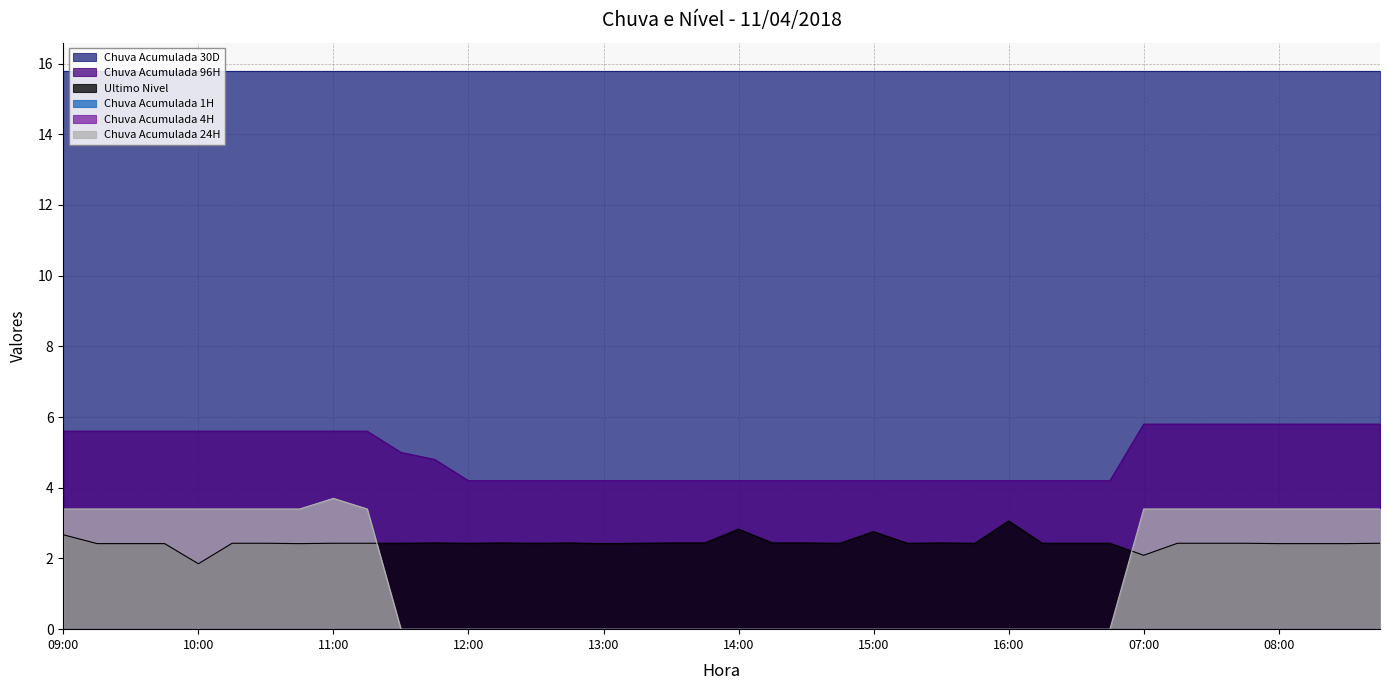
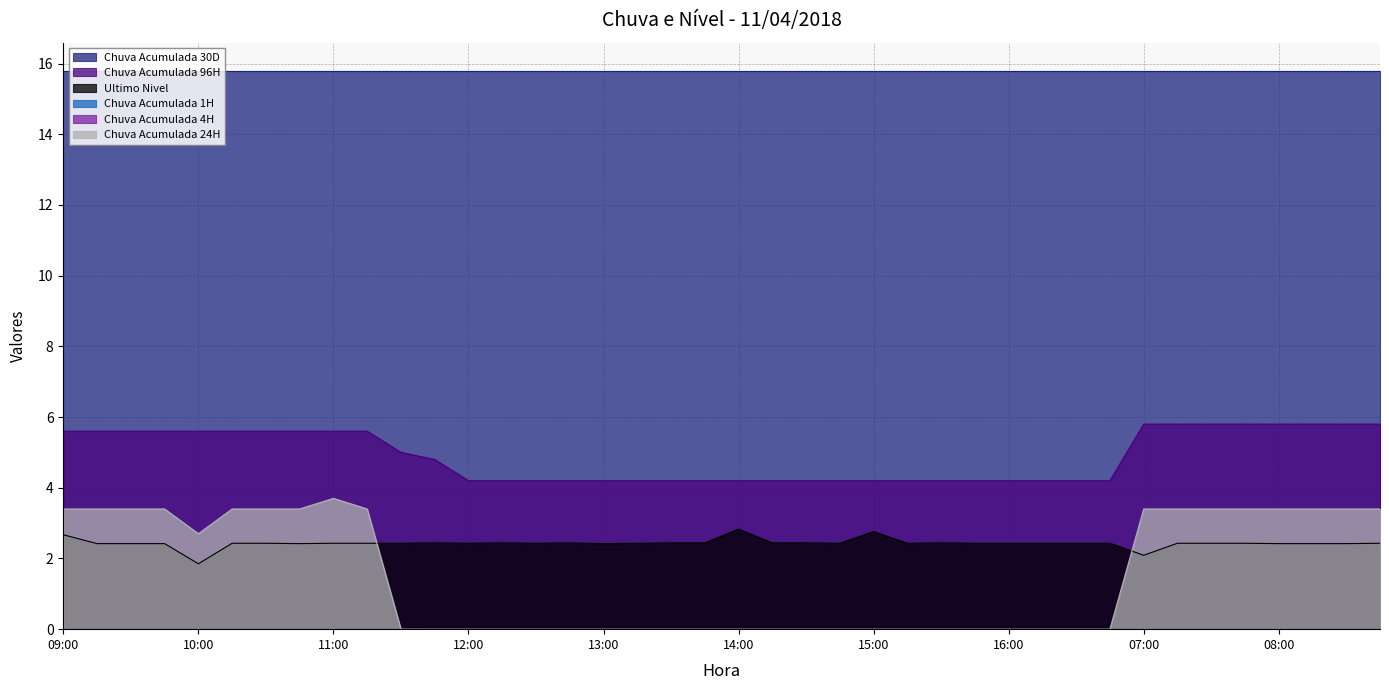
Chuva Acumulada 24H, 10:00: 3.4 -> 2.7
Ultimo Nivel, 16:00: 3.1 -> 2.4
